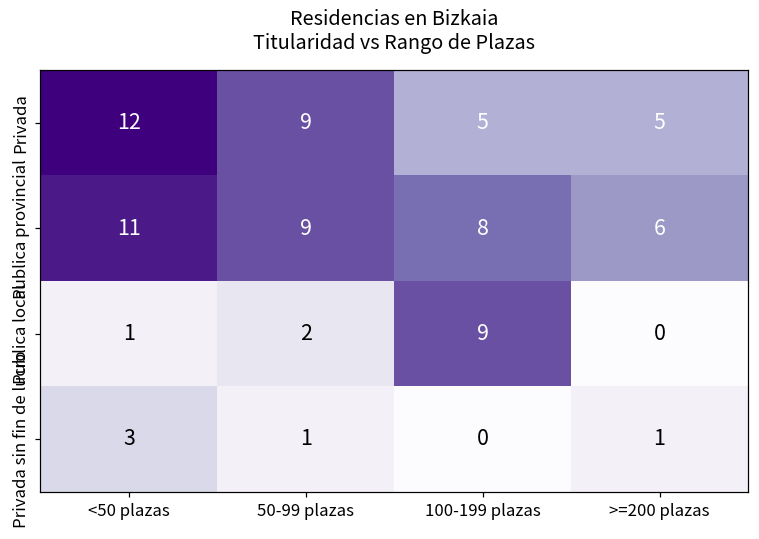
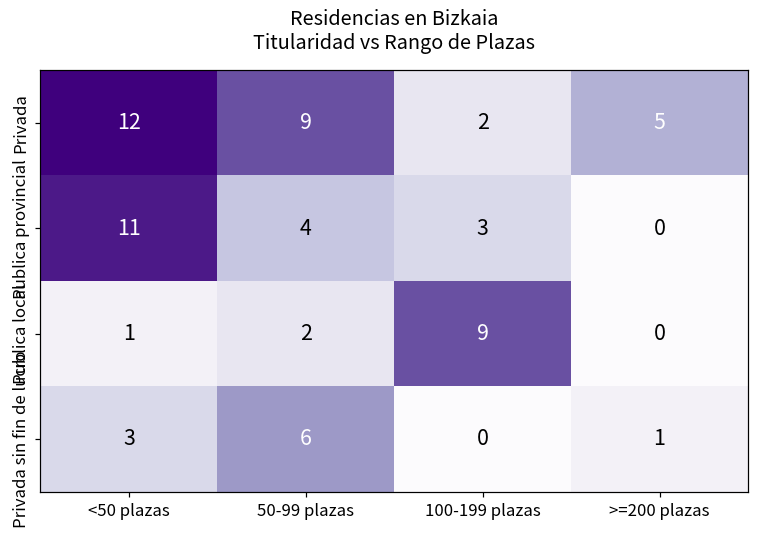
Privada, 100-199 plazas: 5 -> 2
Publica provincial, 50-99 plazas: 9 -> 4
Publica provincial, 100-199 plazas: 8 -> 3
Publica provincial, >=200 plazas: 6 -> 0
Privada sin fin de lucro, 50-99 plazas: 1 -> 6
